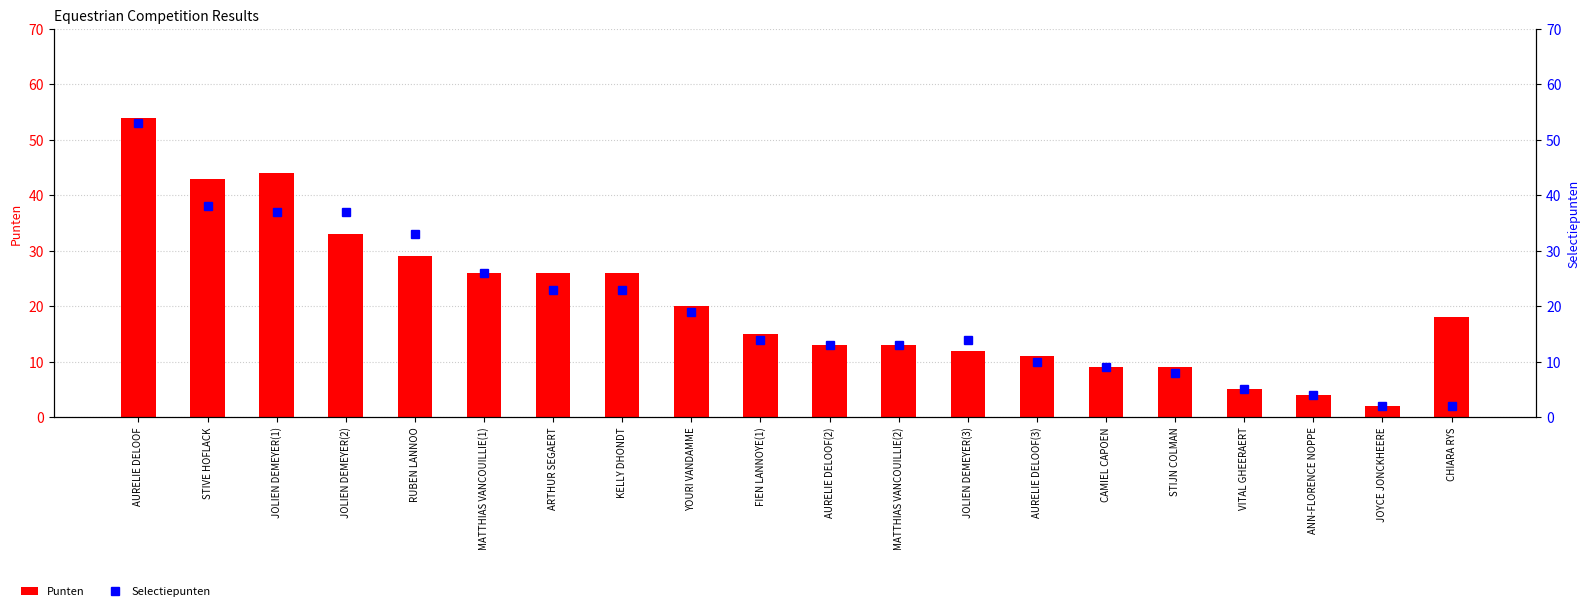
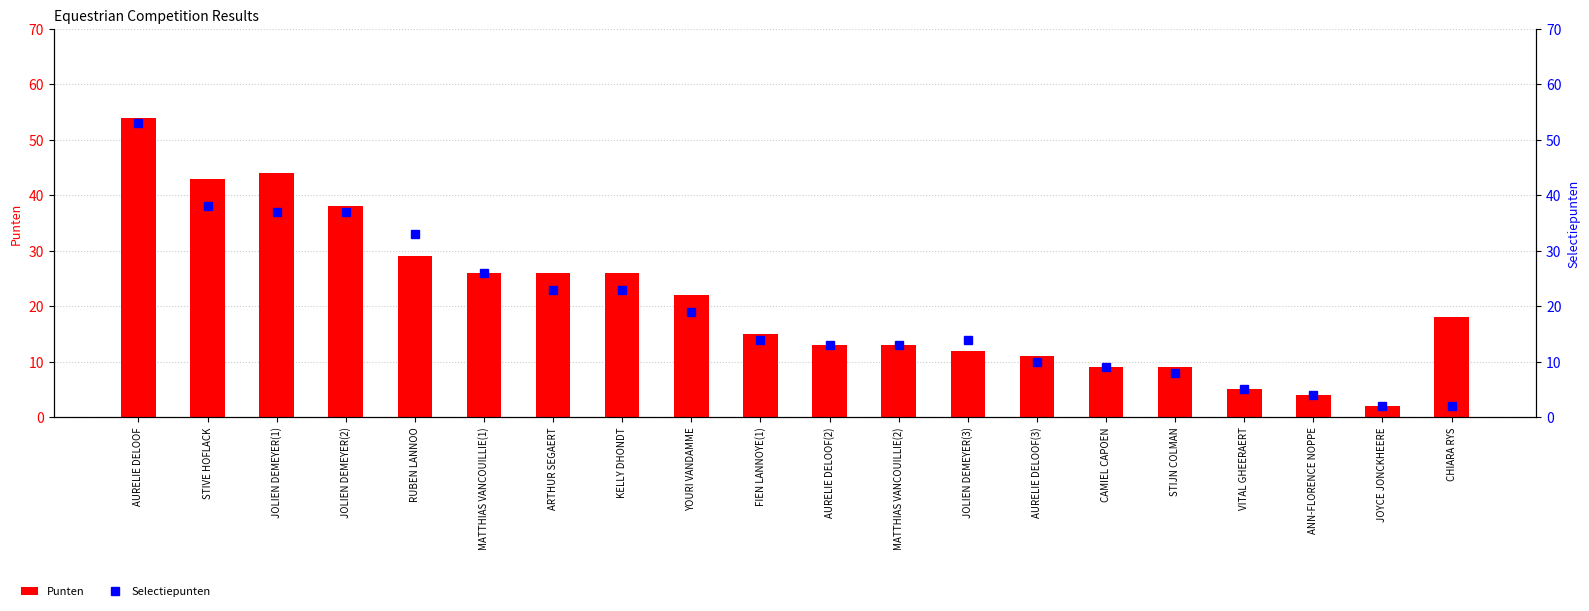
Punten, JOLIEN DEMEYER(2): 33 -> 38
Punten, YOURI VANDAMME: 20 -> 22
